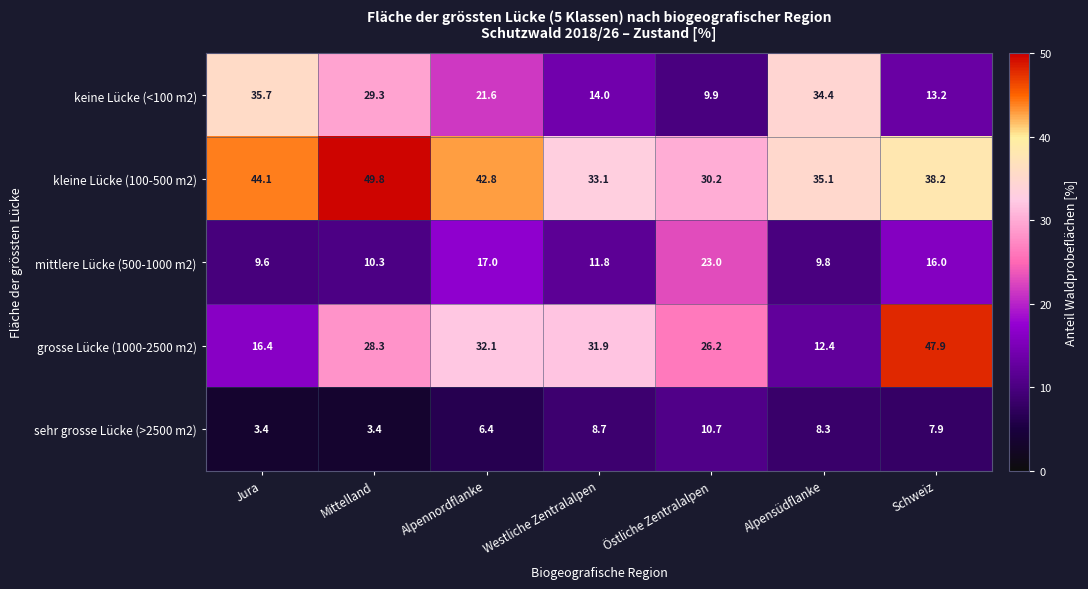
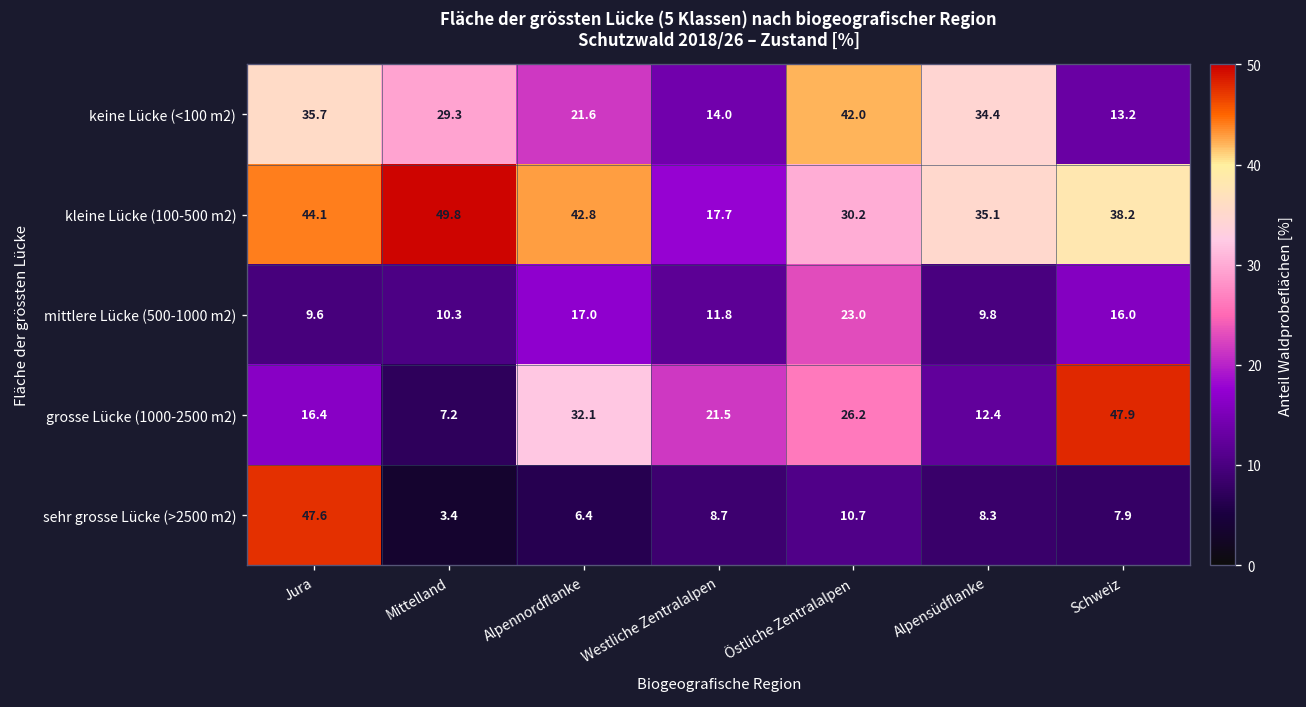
keine Lücke (<100 m2), Östliche Zentralalpen: 9.9 -> 42.0
kleine Lücke (100-500 m2), Westliche Zentralalpen: 33.1 -> 17.7
grosse Lücke (1000-2500 m2), Mittelland: 28.3 -> 7.2
grosse Lücke (1000-2500 m2), Westliche Zentralalpen: 31.9 -> 21.5
sehr grosse Lücke (>2500 m2), Jura: 3.4 -> 47.6
